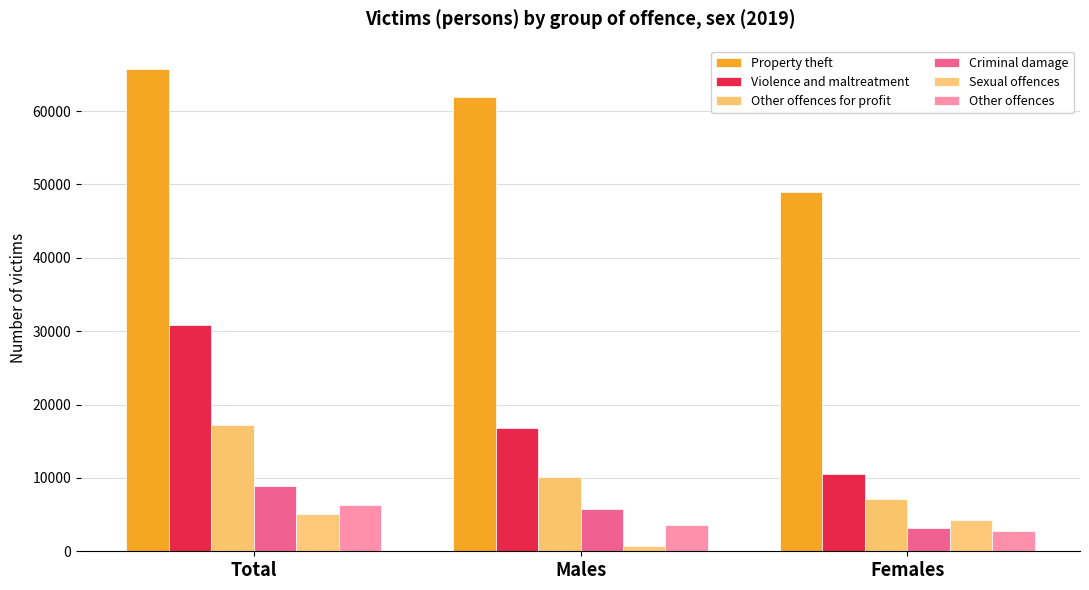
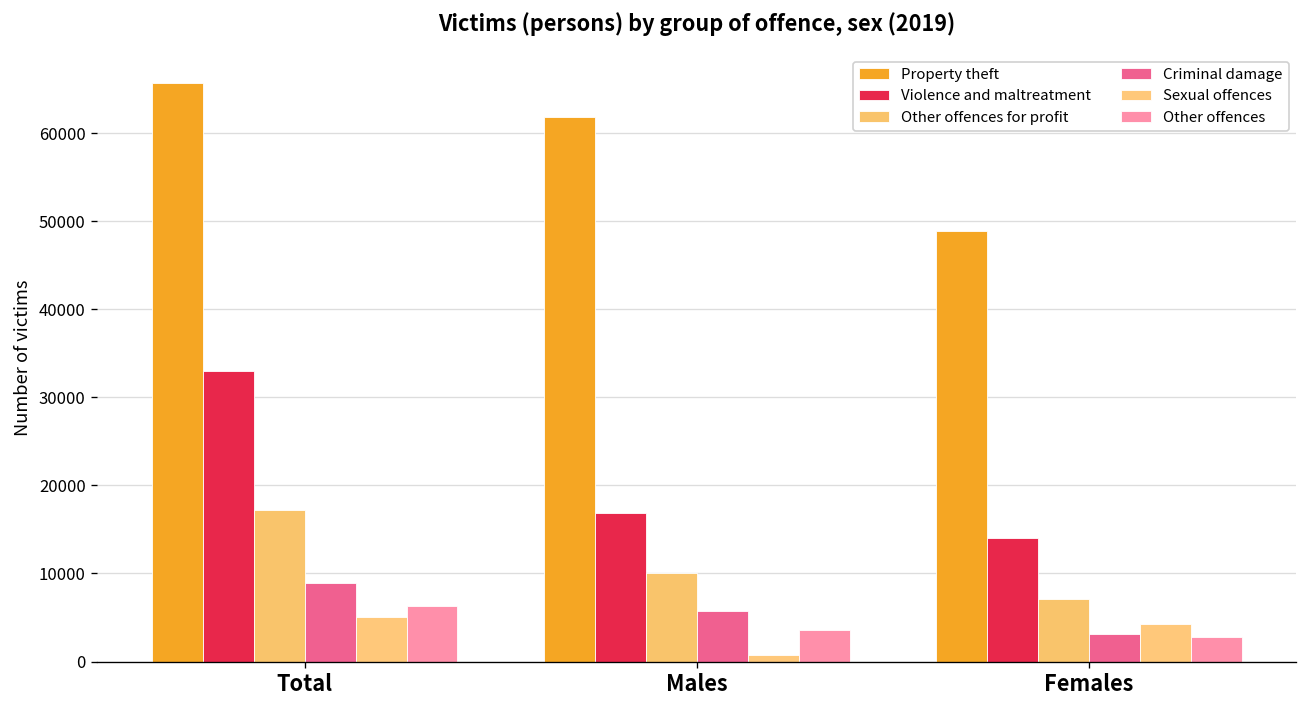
Violence and maltreatment, Total: 31000 -> 33000
Violence and maltreatment, Females: 10000 -> 14000
